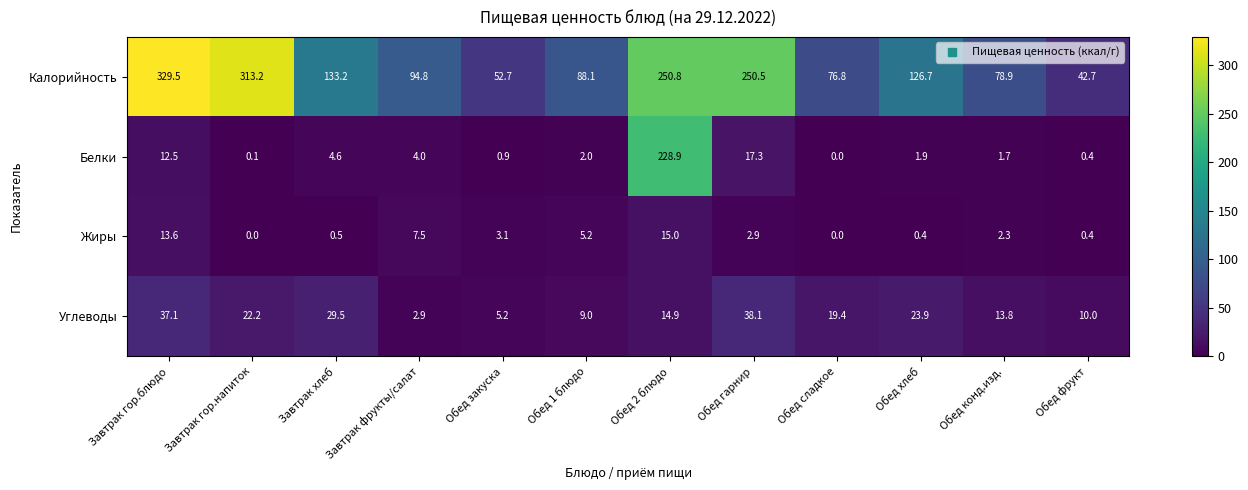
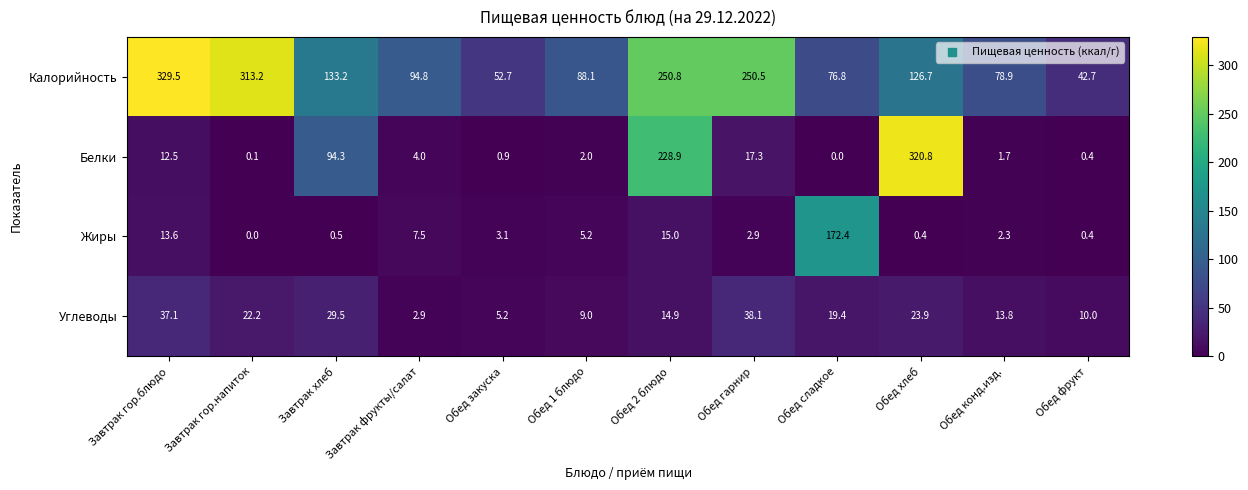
Белки, Завтрак хлеб: 4.6 -> 94.3
Белки, Обед хлеб: 1.9 -> 320.8
Жиры, Обед сладкое: 0.0 -> 172.4
